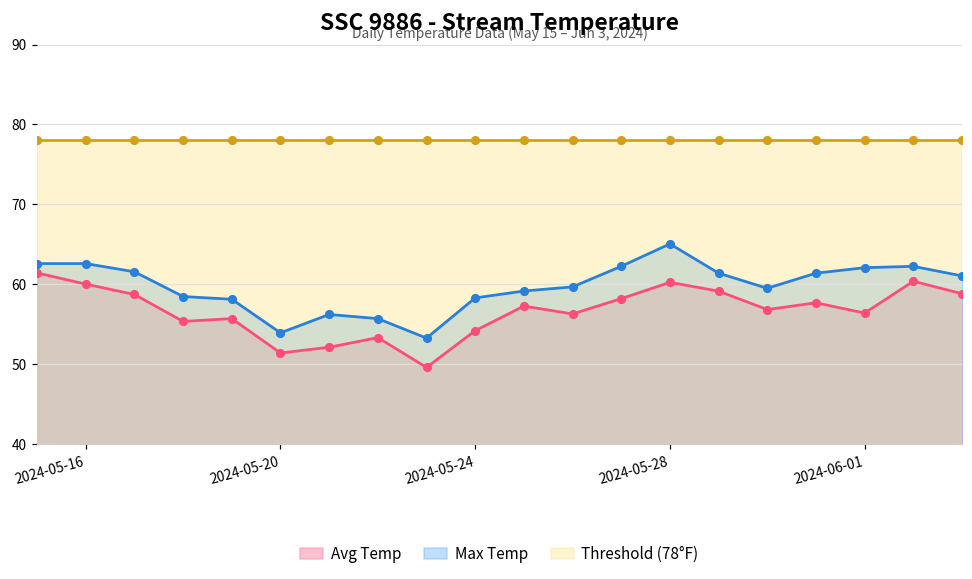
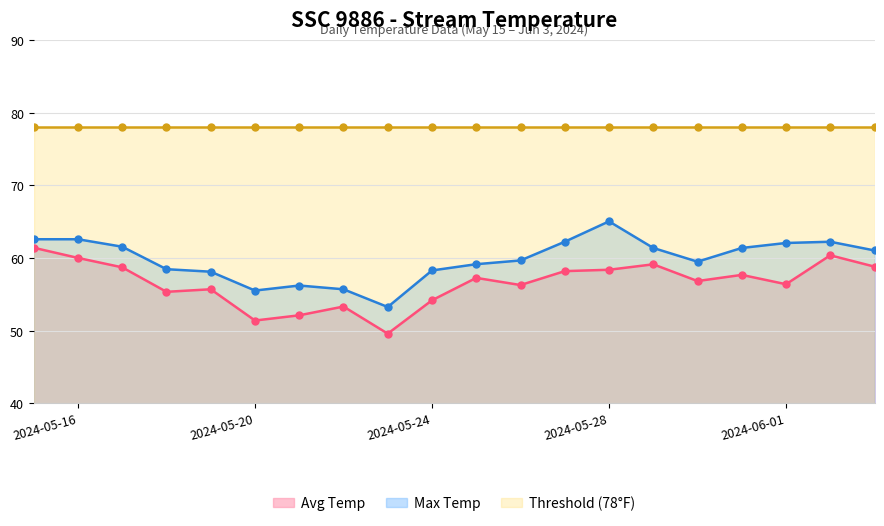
Max Temp, 2024-05-20: 54 -> 56
Avg Temp, 2024-05-28: 60 -> 58
